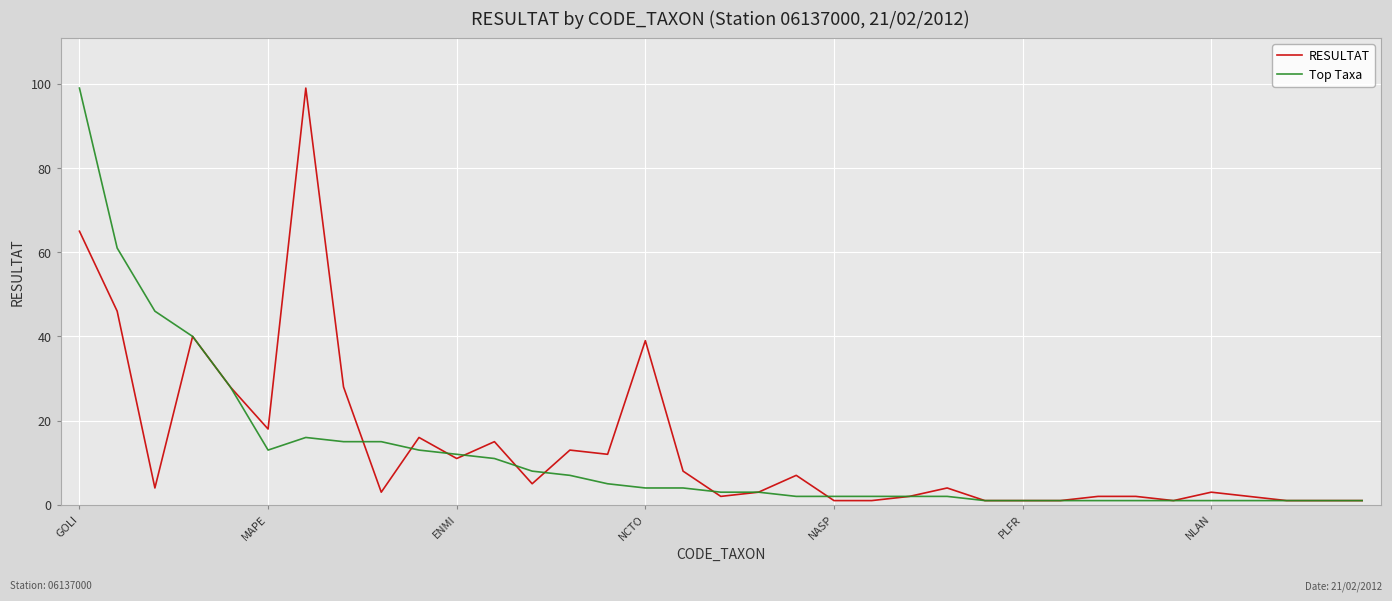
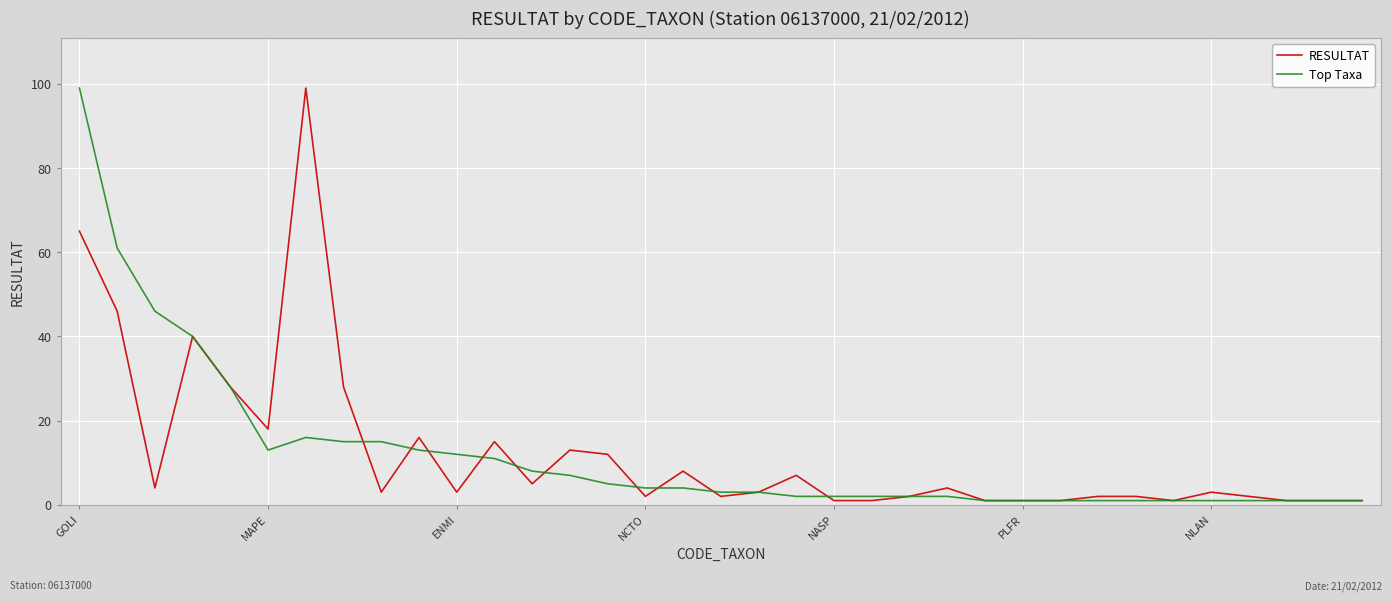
RESULTAT, ENMI: 11 -> 3
RESULTAT, NCTO: 39 -> 2
